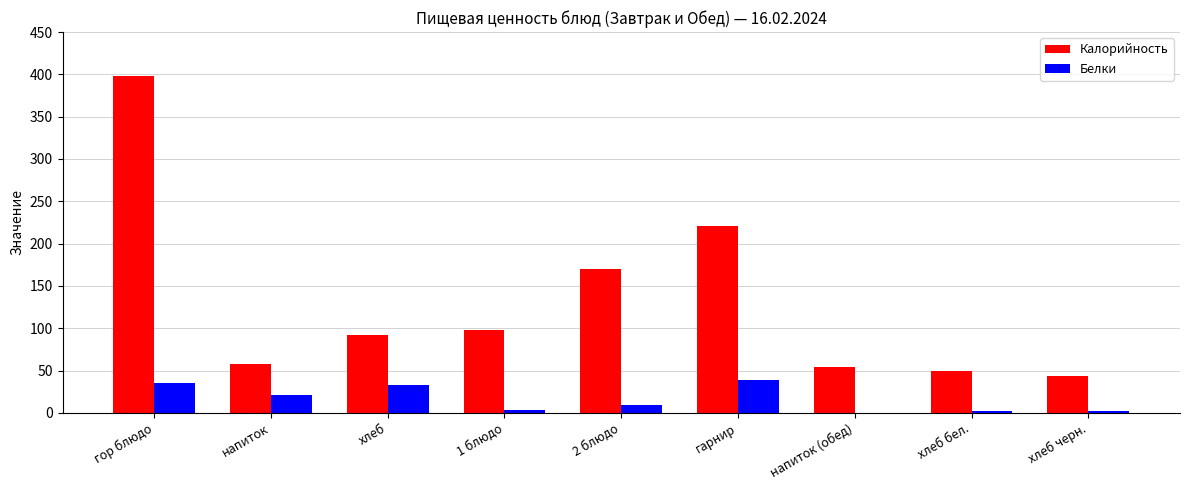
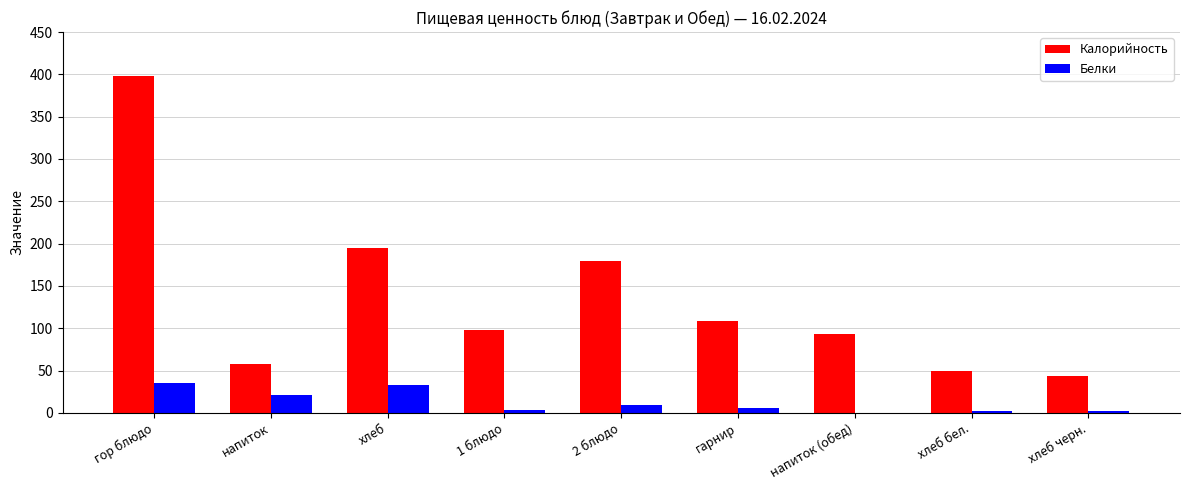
Калорийность, хлеб: 90 -> 190
Калорийность, 2 блюдо: 170 -> 180
Калорийность, гарнир: 220 -> 110
Белки, гарнир: 40 -> 10
Калорийность, напиток (обед): 50 -> 90
